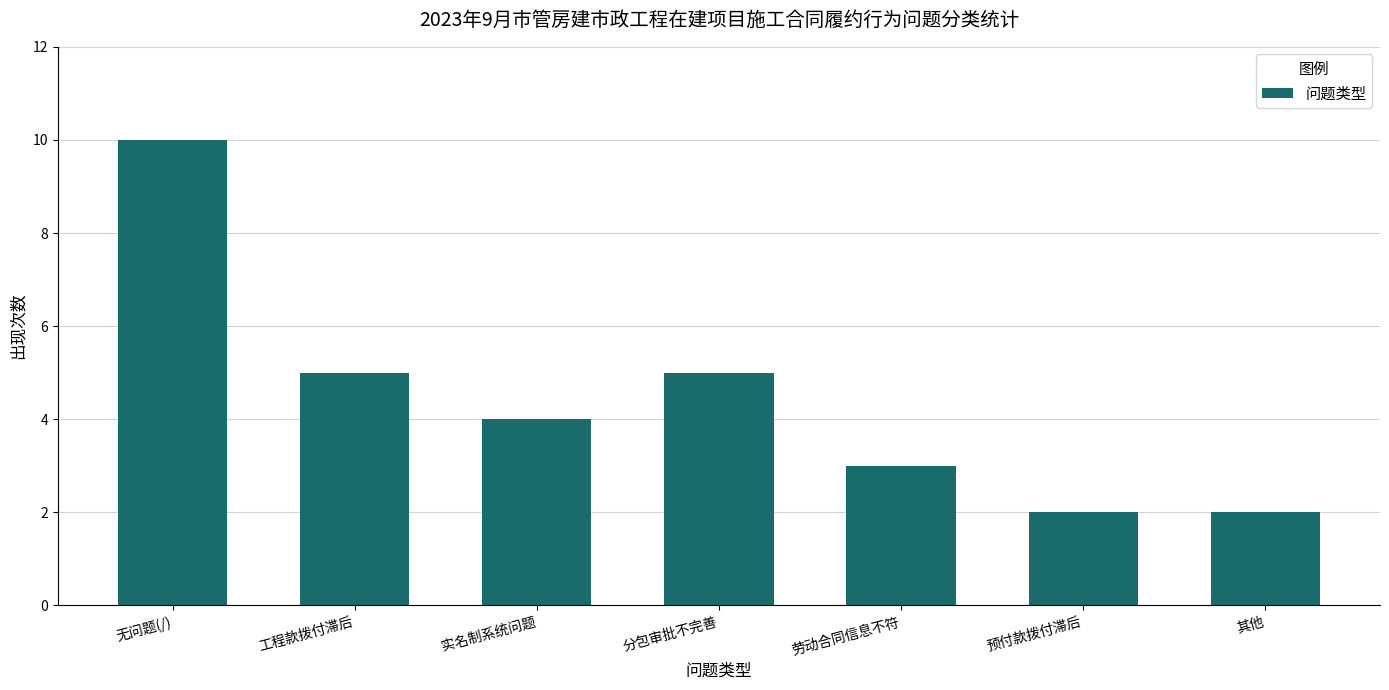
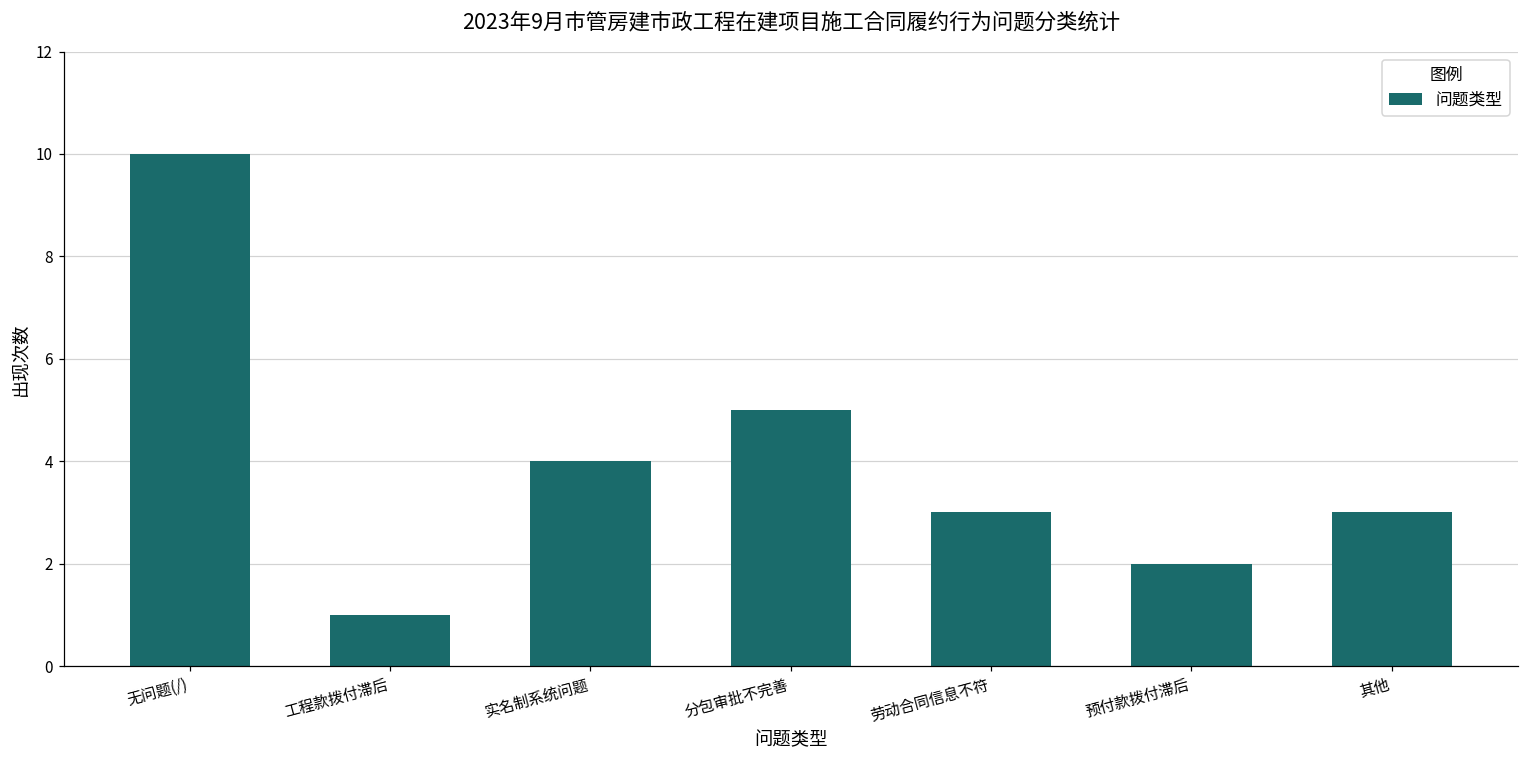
工程款拨付滞后: 5 -> 1
其他: 2 -> 3
